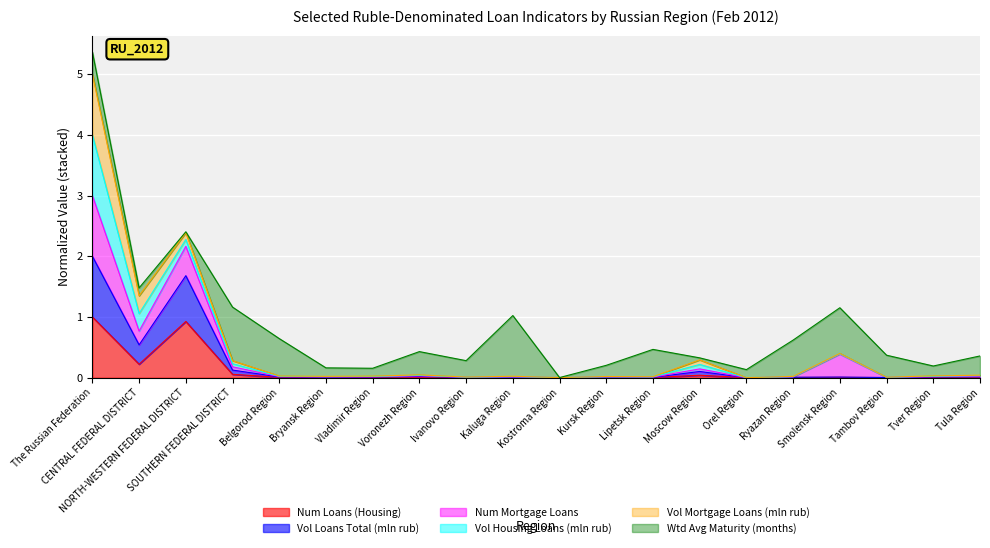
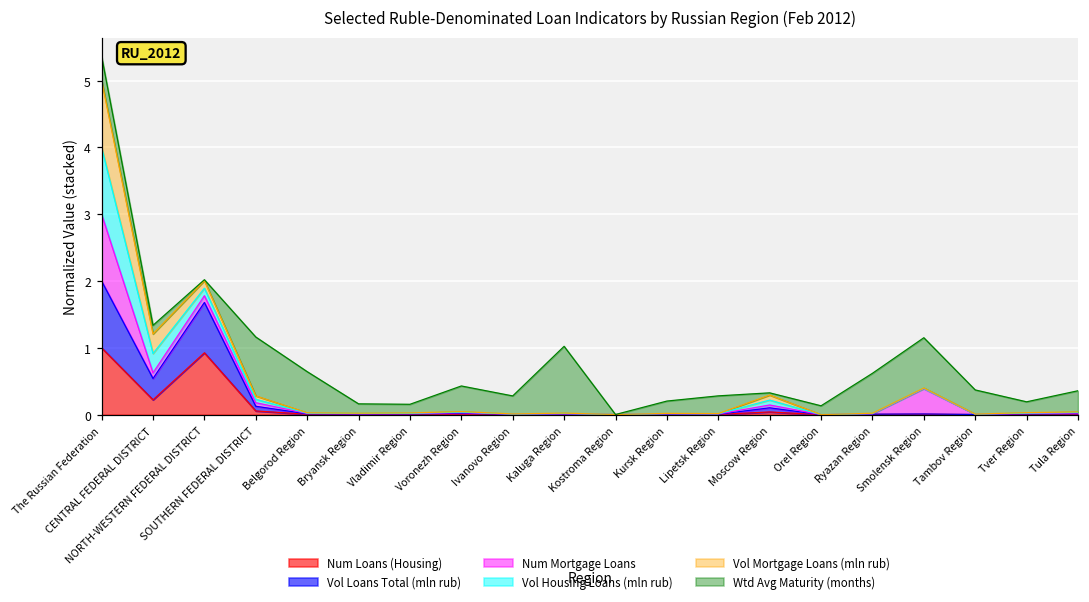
Num Mortgage Loans, CENTRAL FEDERAL DISTRICT: 0.2 -> 0.1
Num Mortgage Loans, NORTH-WESTERN FEDERAL DISTRICT: 0.5 -> 0.1
Wtd Avg Maturity (months), Lipetsk Region: 0.5 -> 0.3
